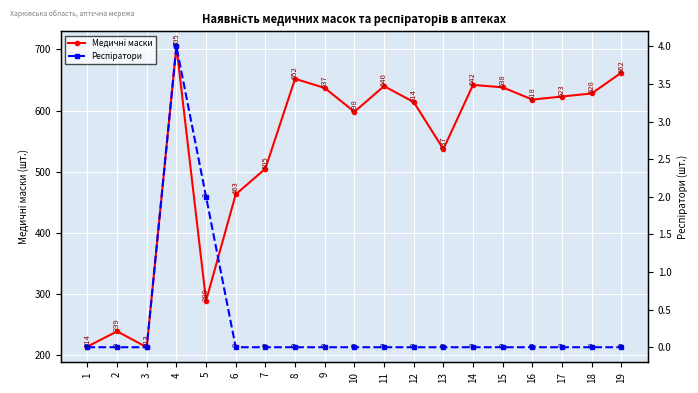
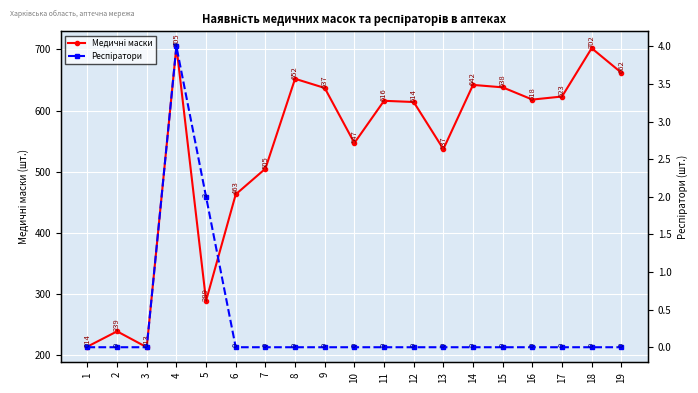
Медичні маски, 10: 598 -> 547
Медичні маски, 11: 640 -> 616
Медичні маски, 18: 628 -> 702
